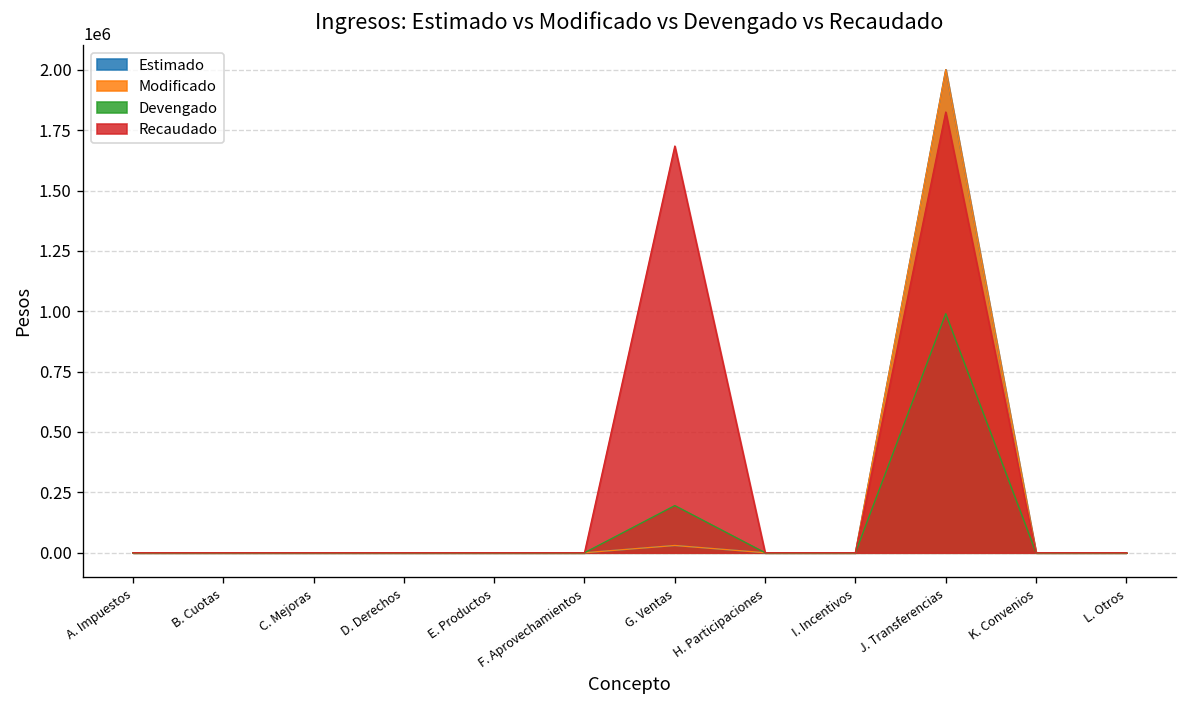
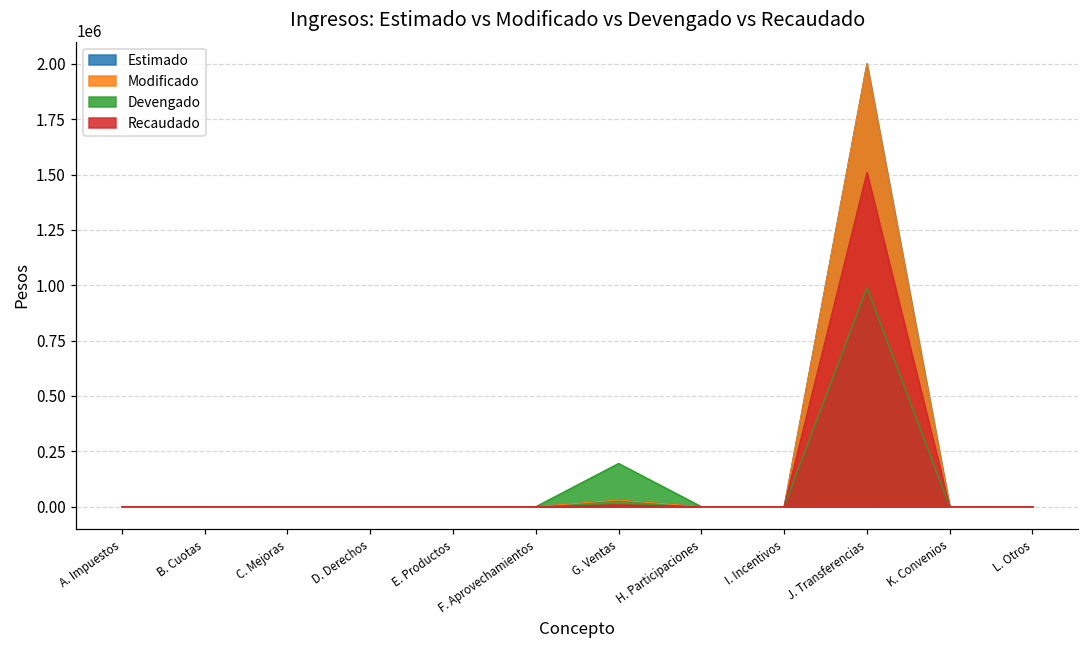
Recaudado, G. Ventas: 1680000 -> 10000
Recaudado, J. Transferencias: 1820000 -> 1510000
